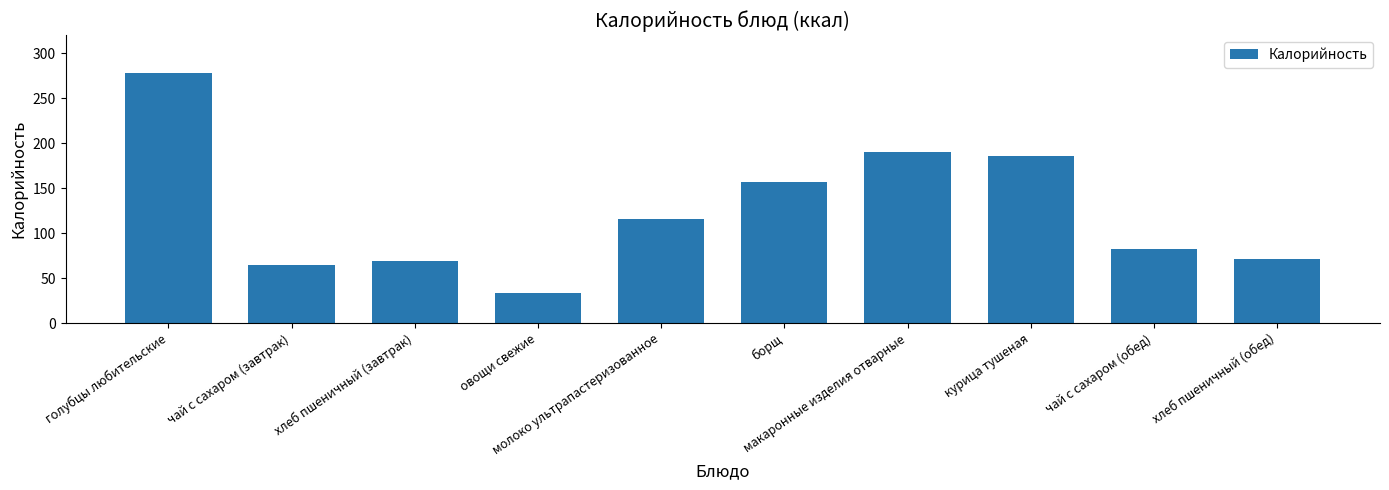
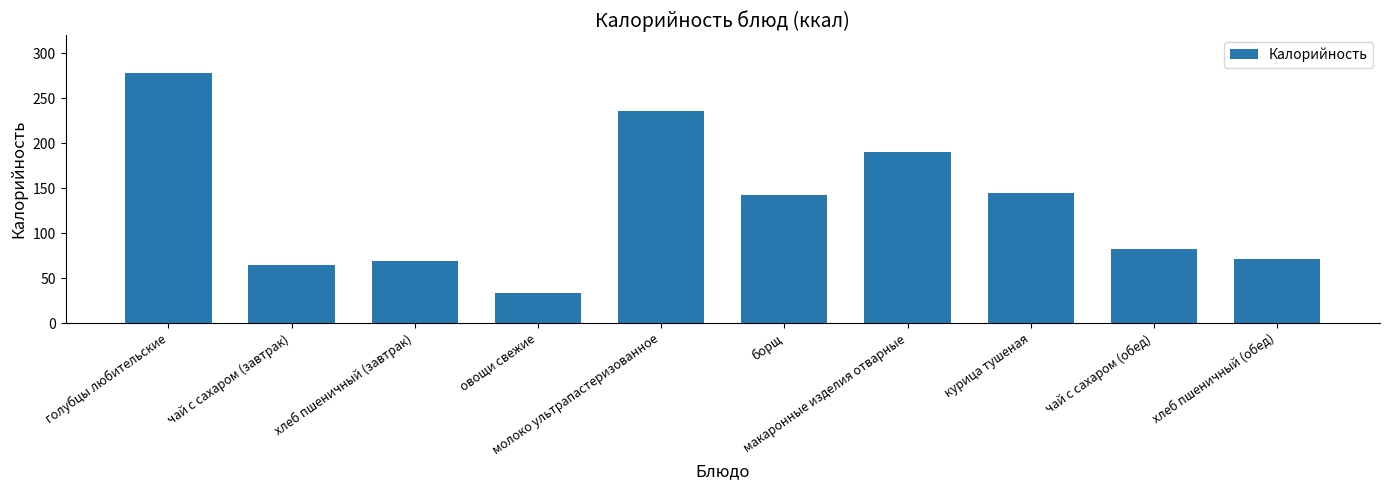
молоко ультрапастеризованное: 120 -> 240
борщ: 160 -> 140
курица тушеная: 190 -> 140
